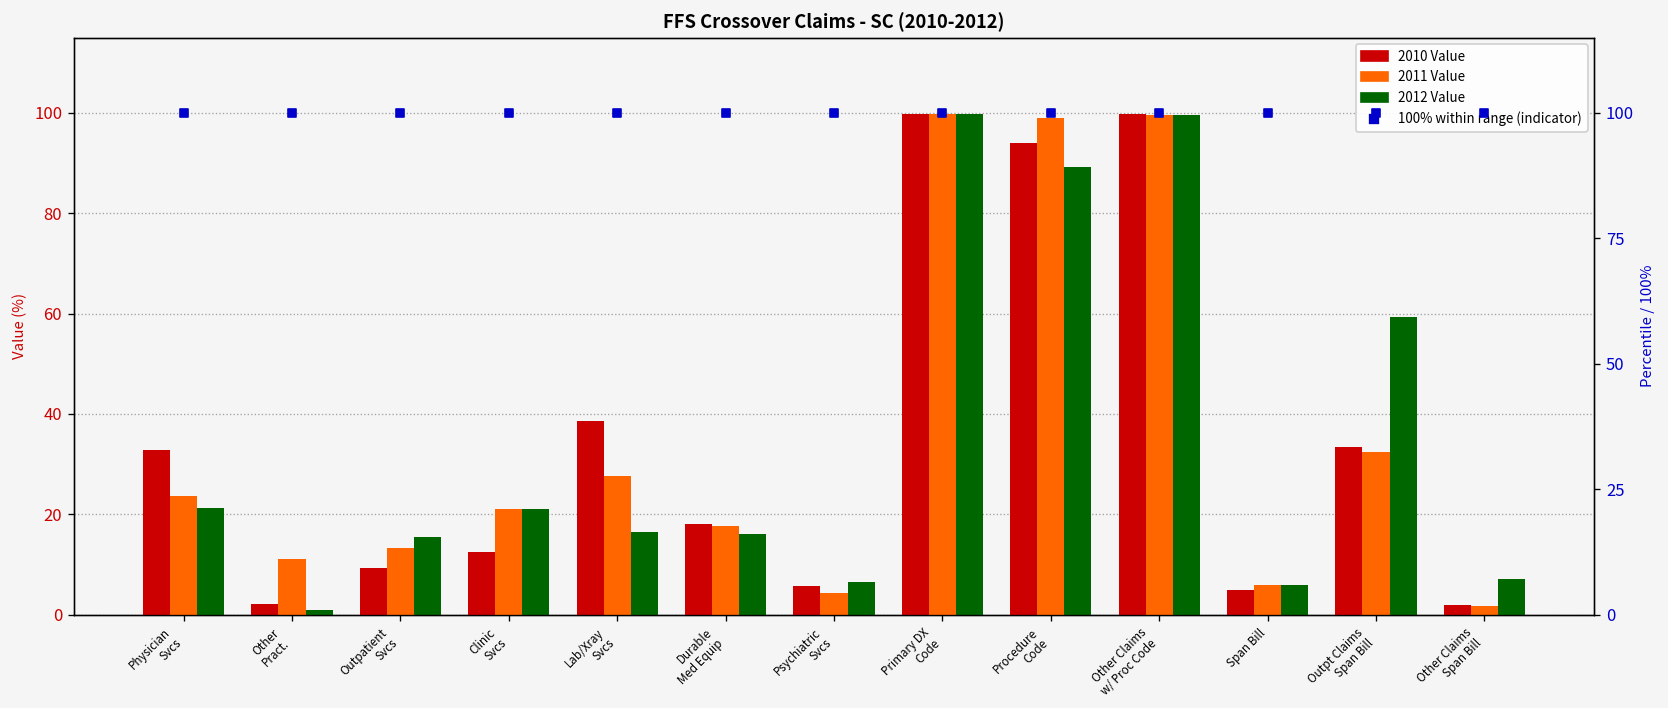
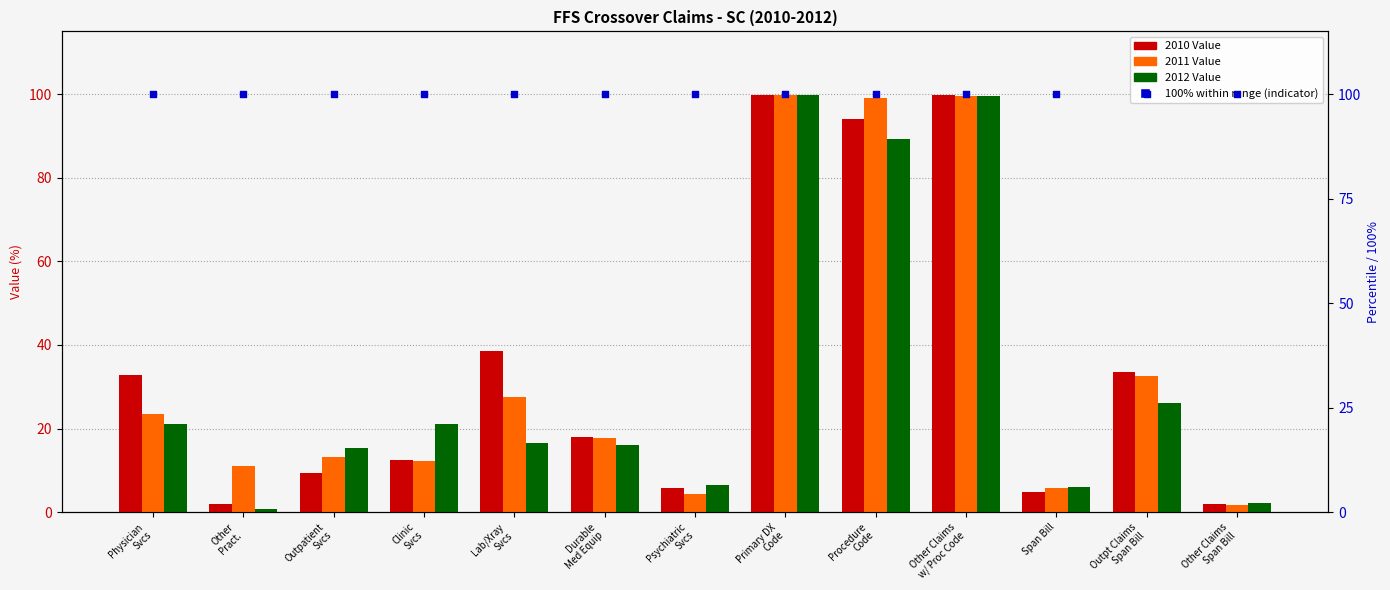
2011 Value, Clinic Svcs: 21 -> 12
2012 Value, Outpt Claims Span Bill: 59 -> 26
2012 Value, Other Claims Span Bill: 7 -> 2
